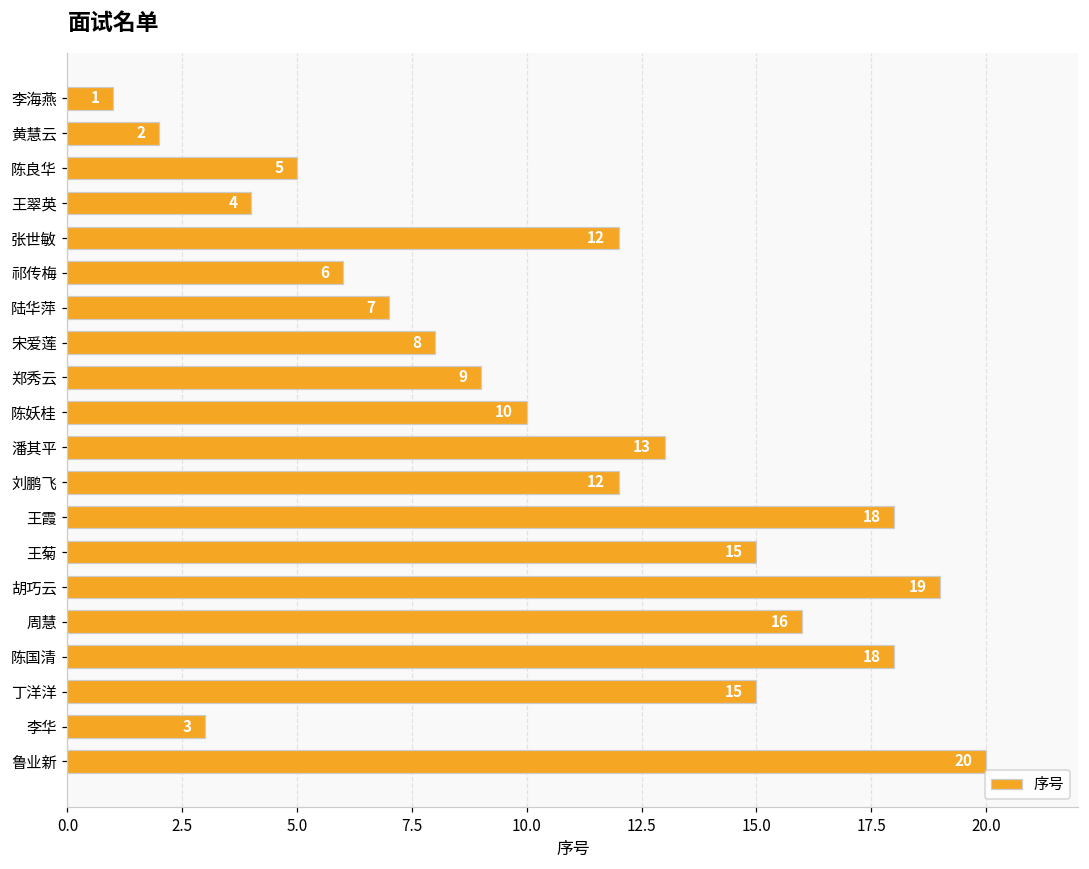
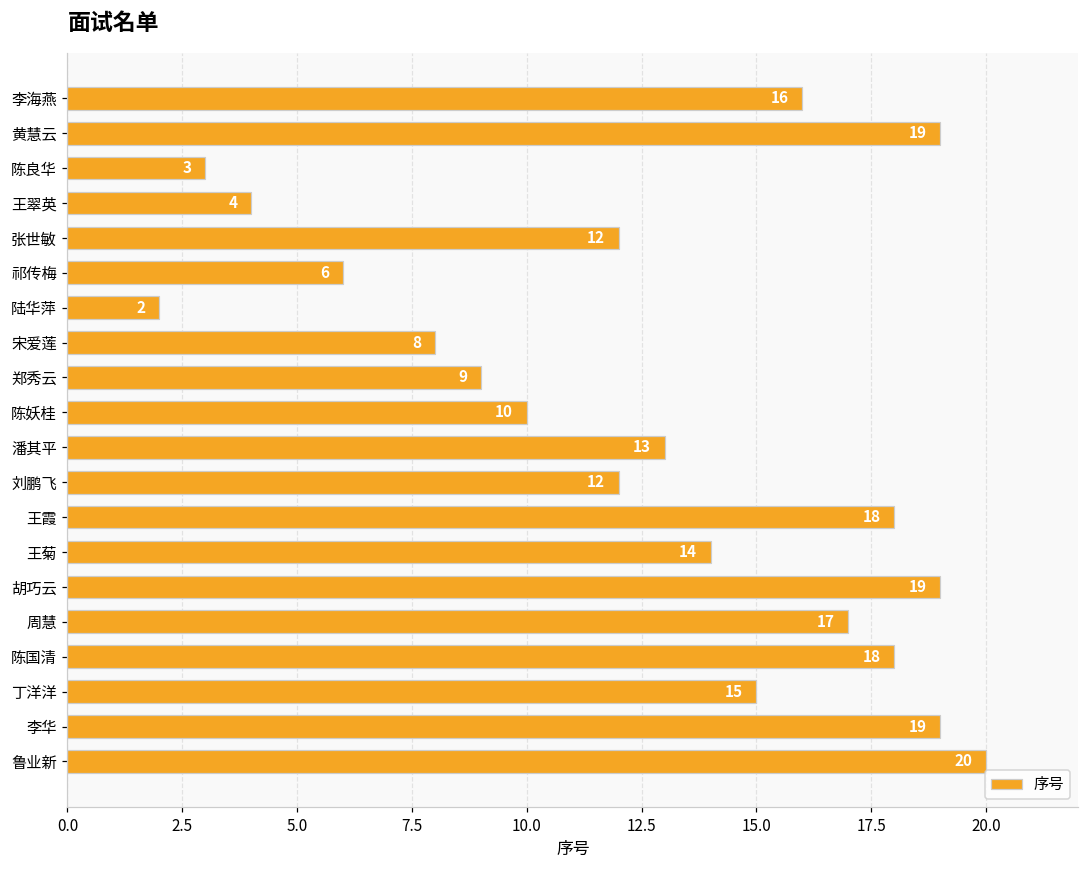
李海燕: 1 -> 16
黄慧云: 2 -> 19
陈良华: 5 -> 3
陆华萍: 7 -> 2
王菊: 15 -> 14
周慧: 16 -> 17
李华: 3 -> 19
